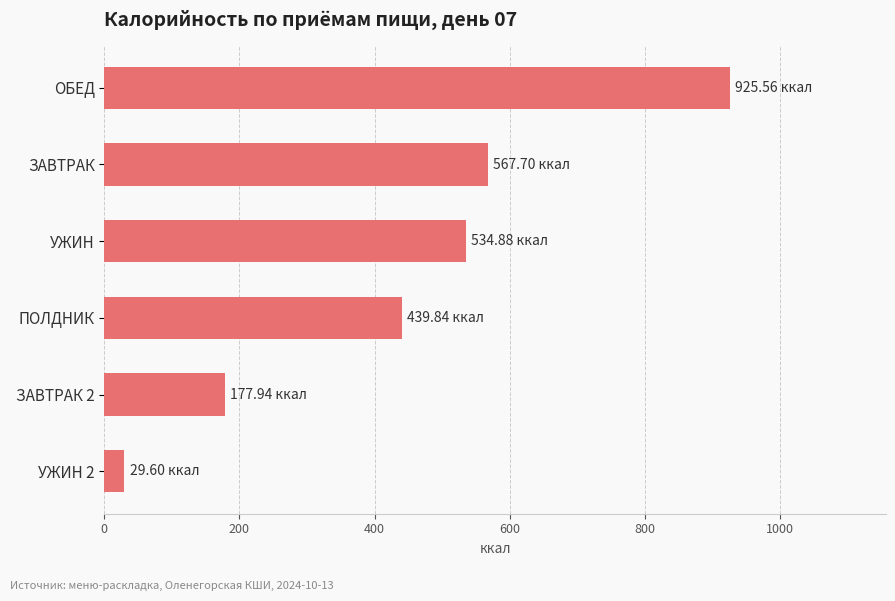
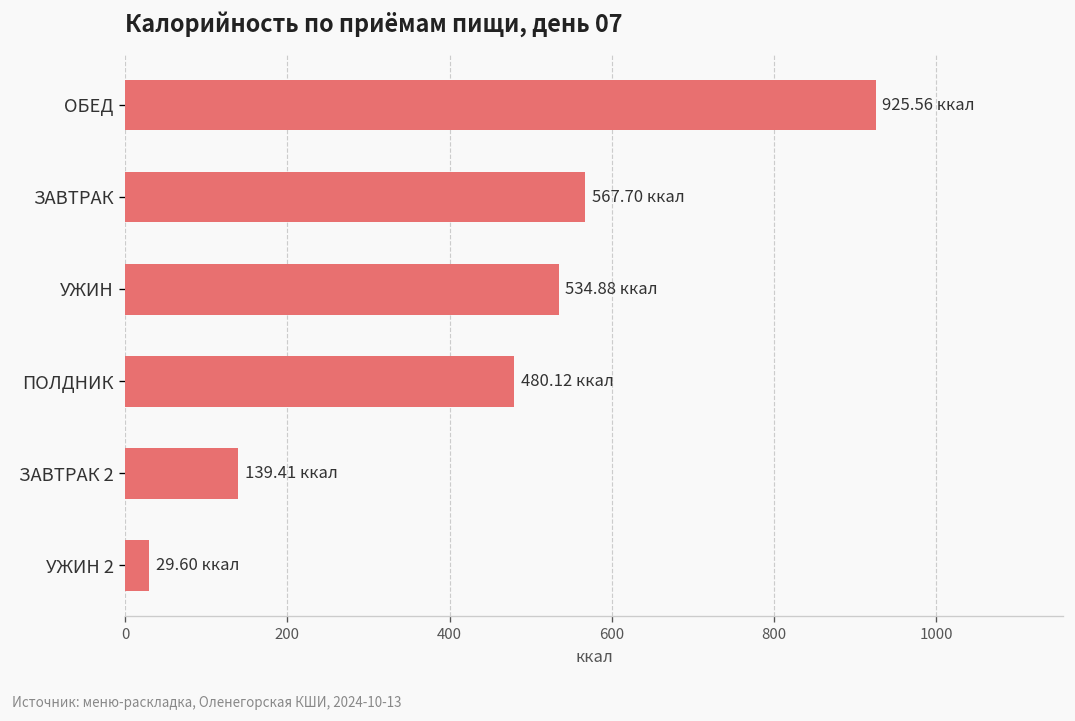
ПОЛДНИК: 439.84 -> 480.12
ЗАВТРАК 2: 177.94 -> 139.41
